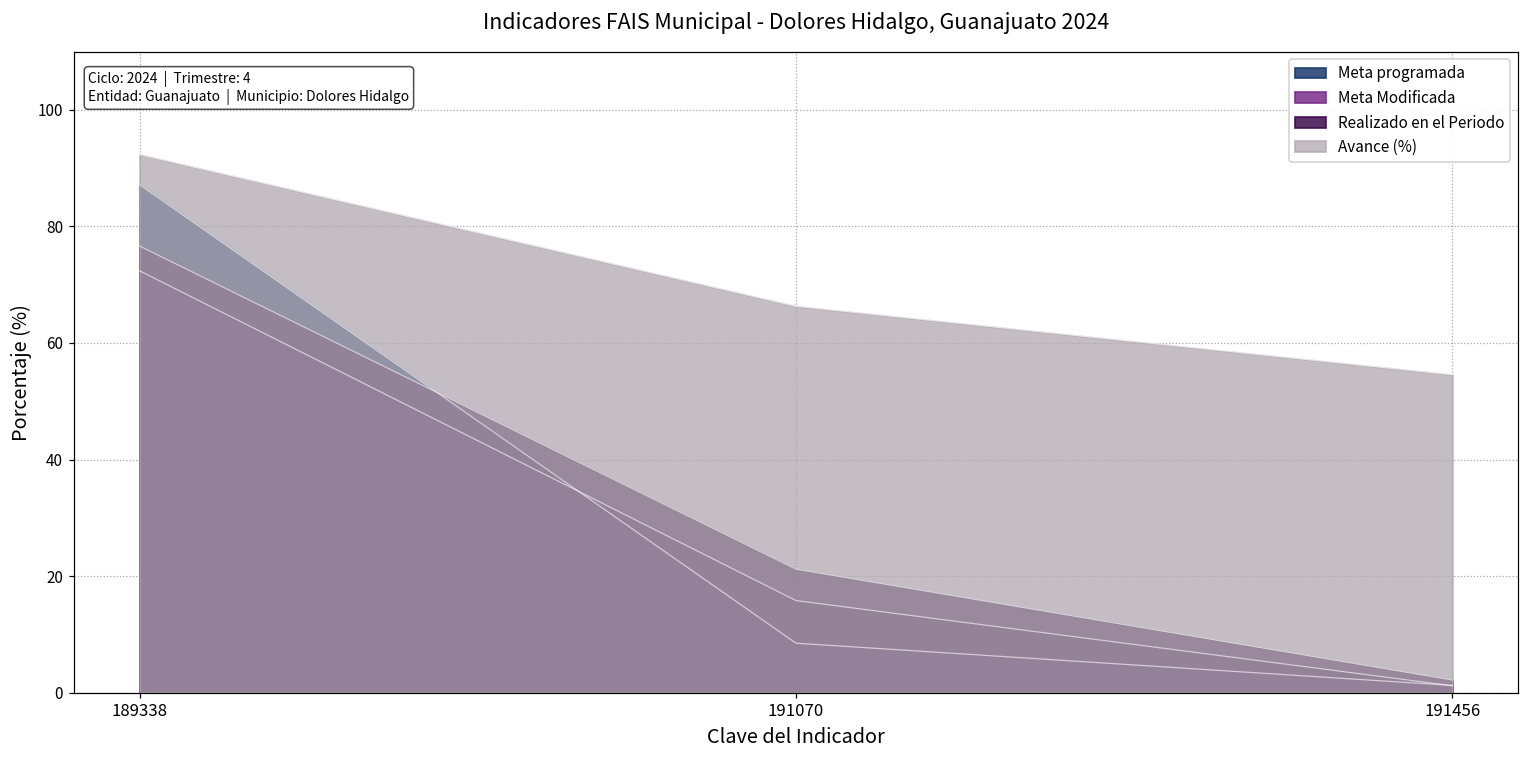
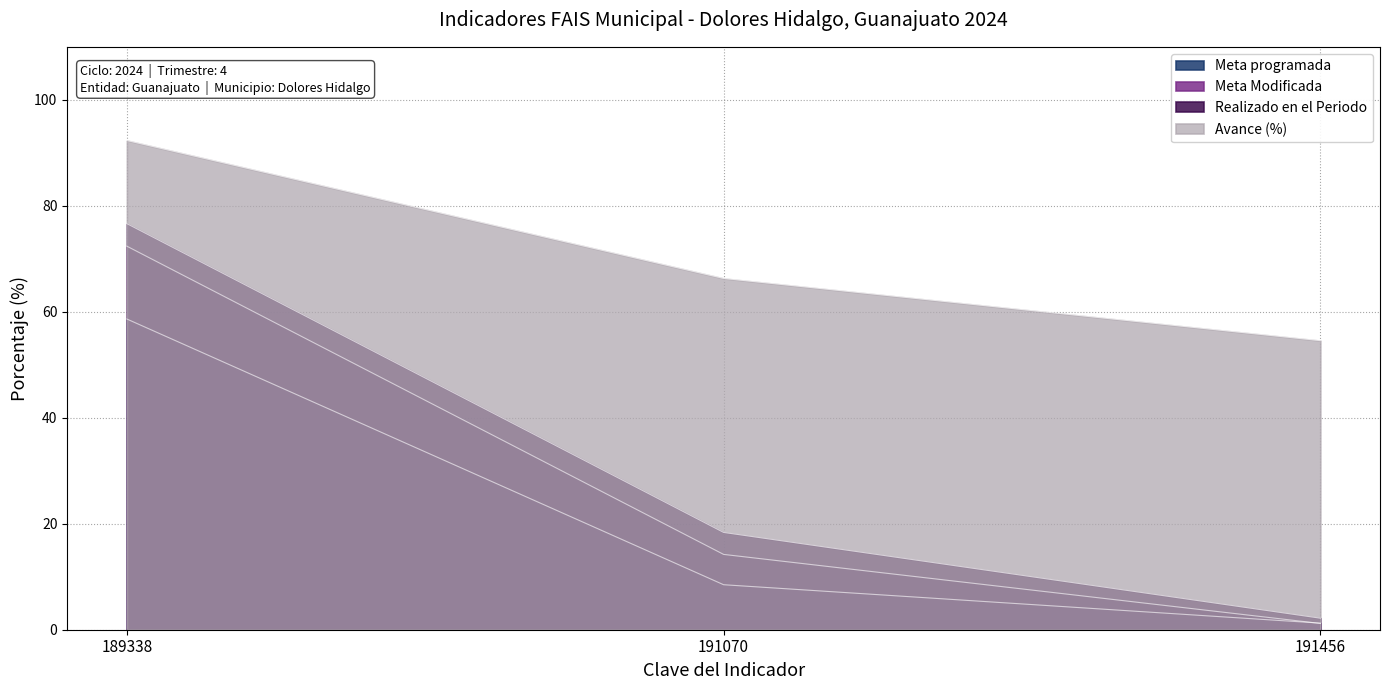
Meta programada, 189338: 87 -> 59
Meta Modificada, 191070: 16 -> 14
Realizado en el Periodo, 191070: 21 -> 18
